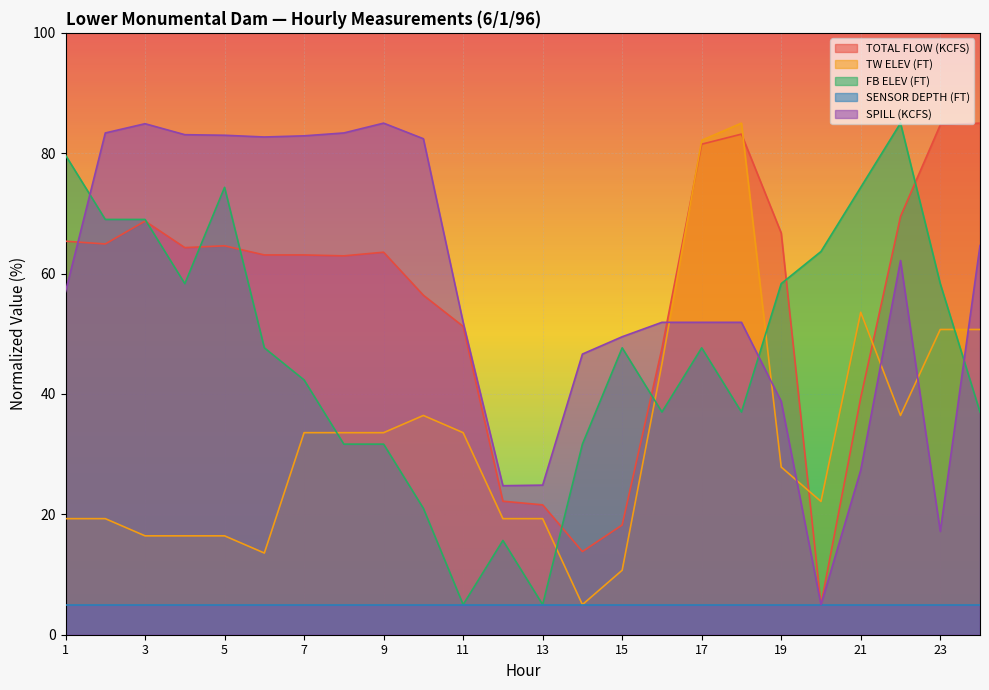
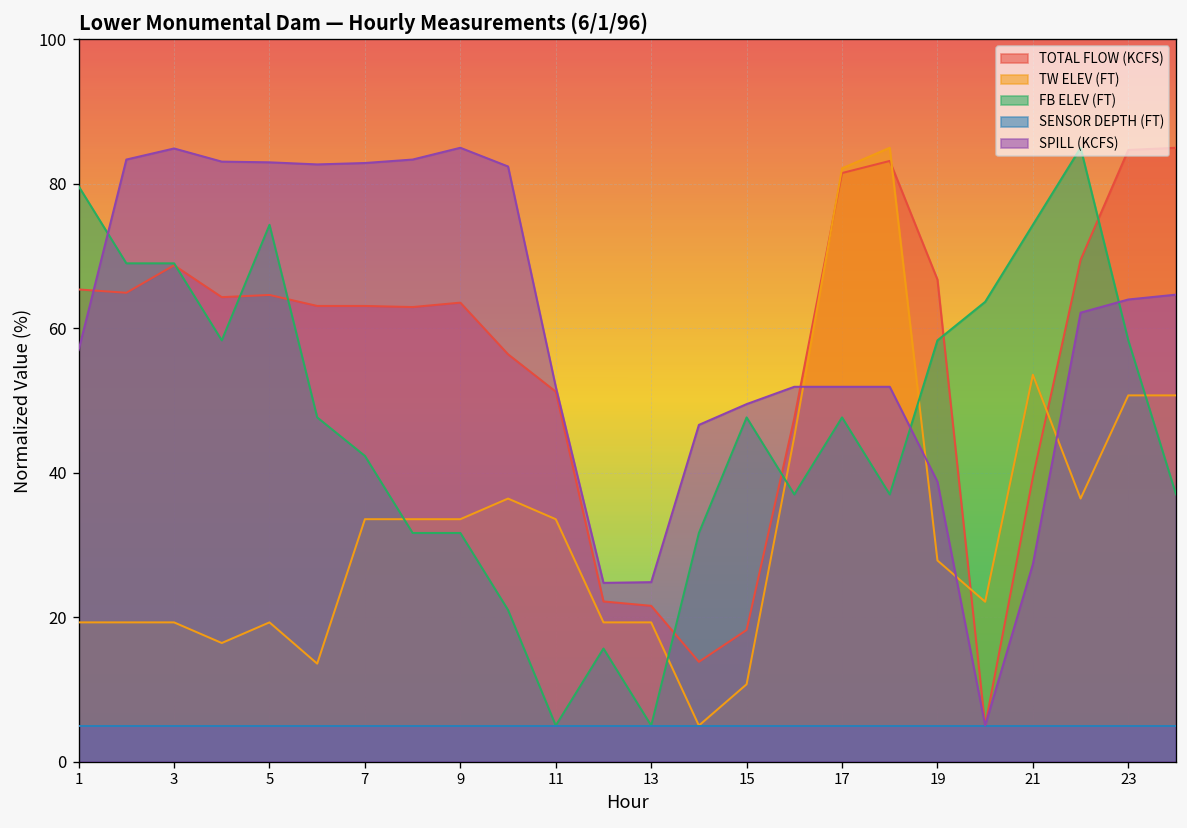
TW ELEV (FT), 3: 16 -> 19
TW ELEV (FT), 5: 16 -> 19
SPILL (KCFS), 23: 17 -> 64
